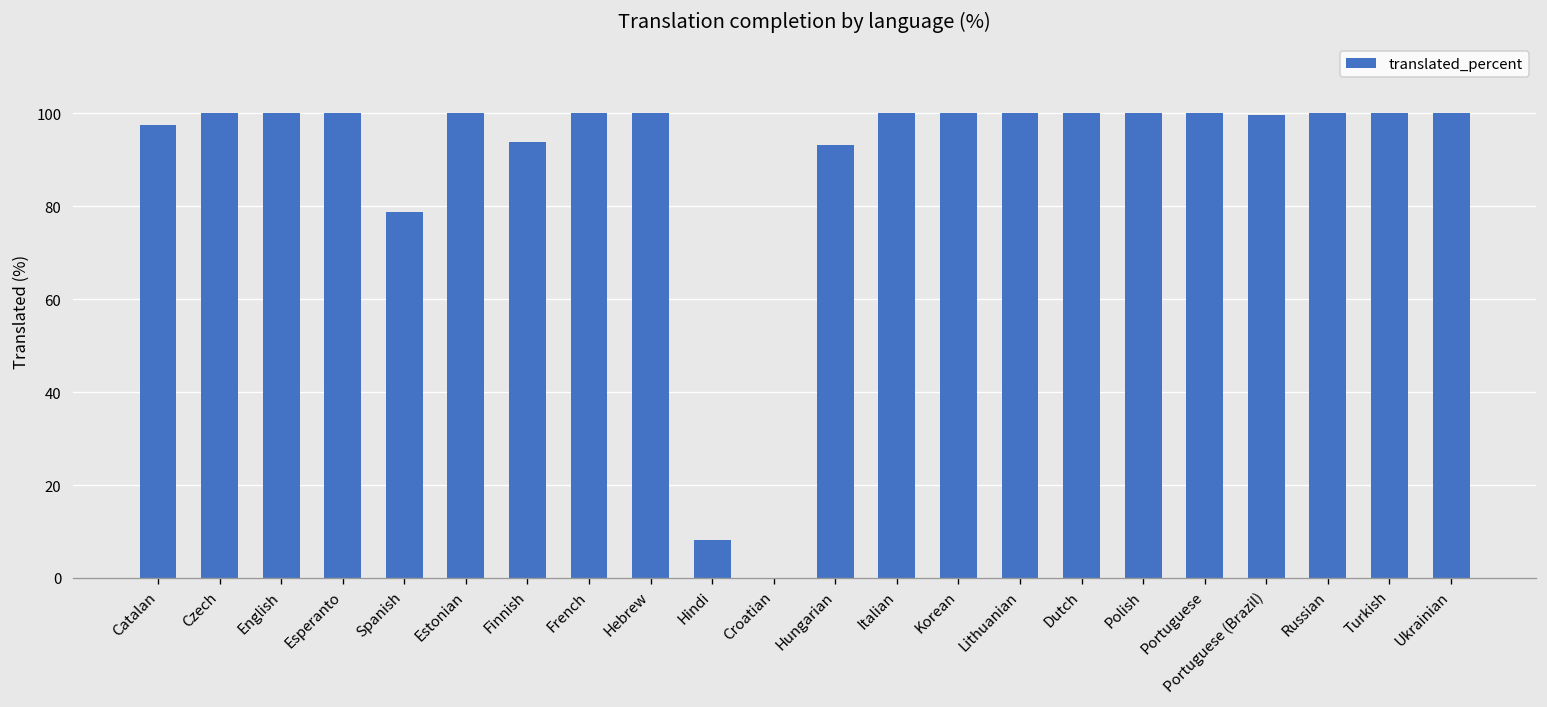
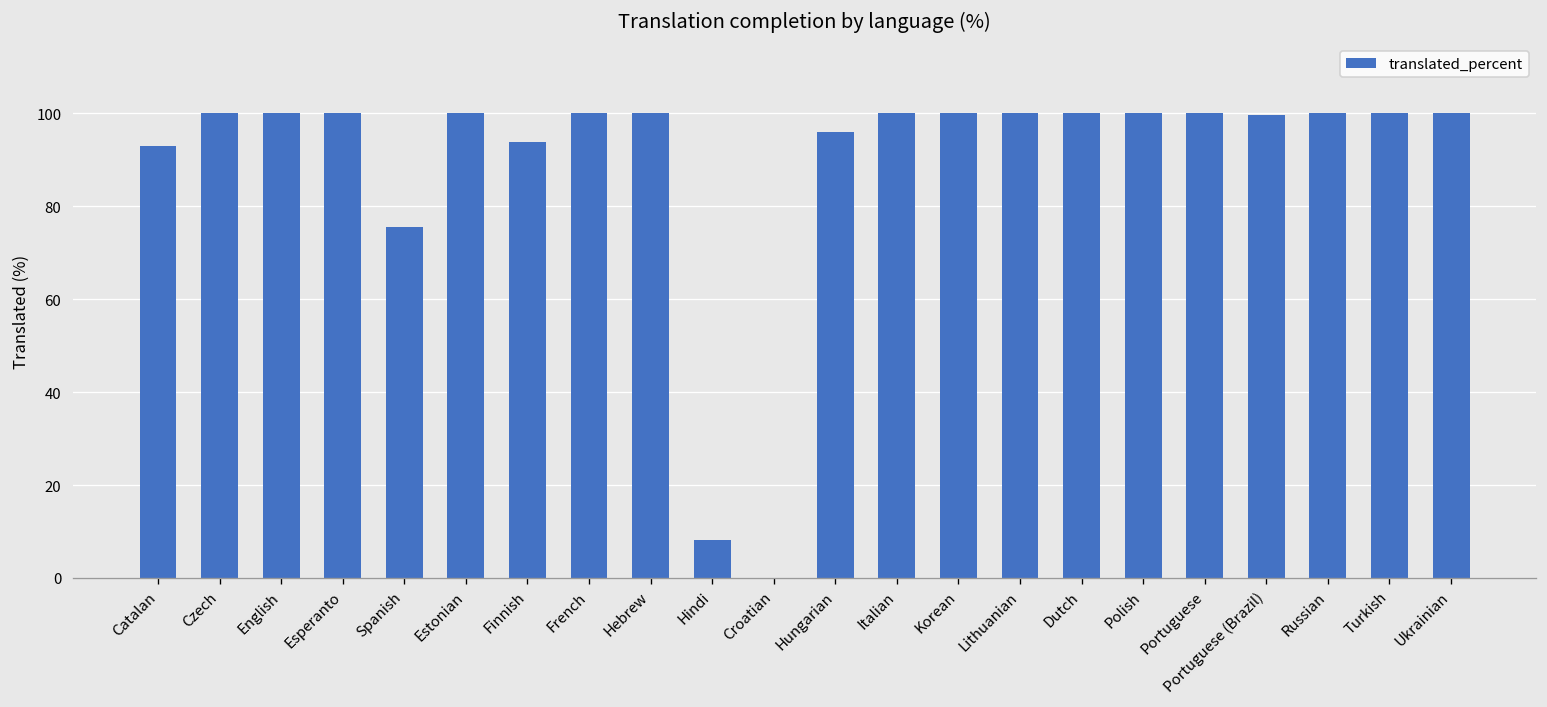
Catalan: 98 -> 93
Spanish: 79 -> 76
Hungarian: 93 -> 96
